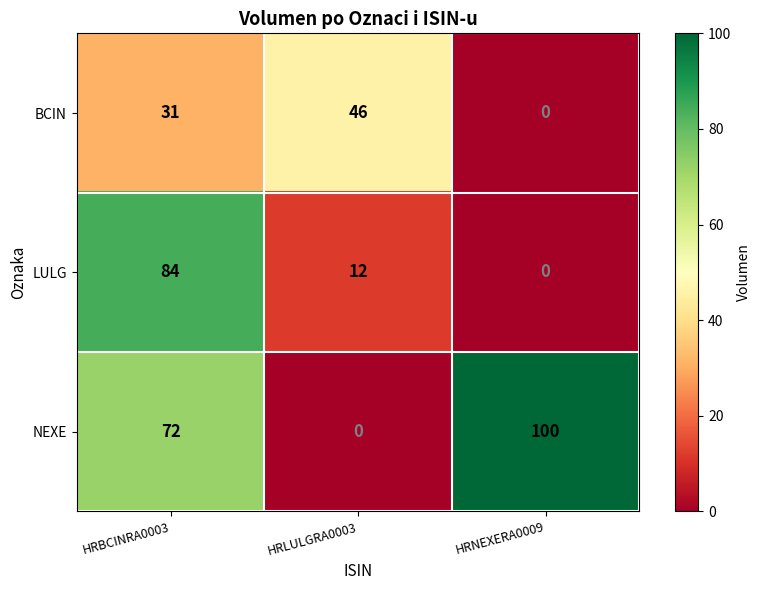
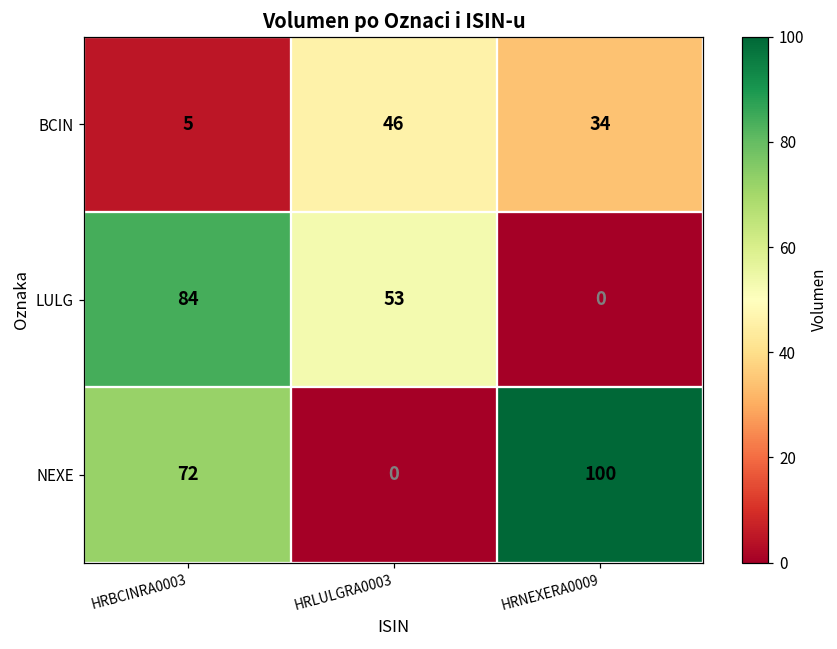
BCIN, HRBCINRA0003: 31 -> 5
BCIN, HRNEXERA0009: 0 -> 34
LULG, HRLULGRA0003: 12 -> 53
